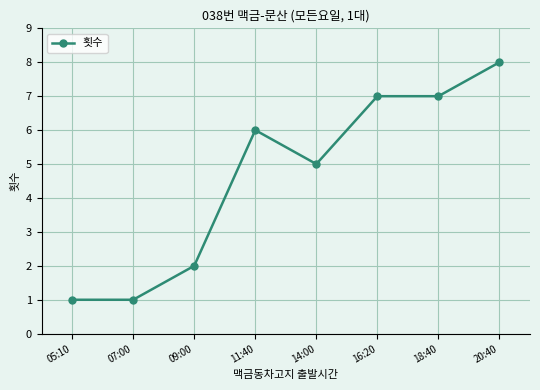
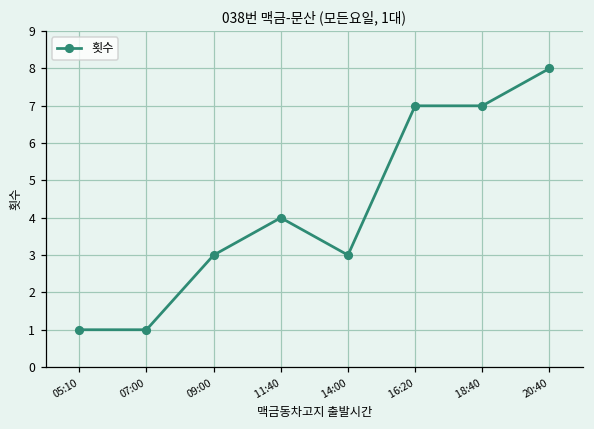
09:00: 2 -> 3
11:40: 6 -> 4
14:00: 5 -> 3
